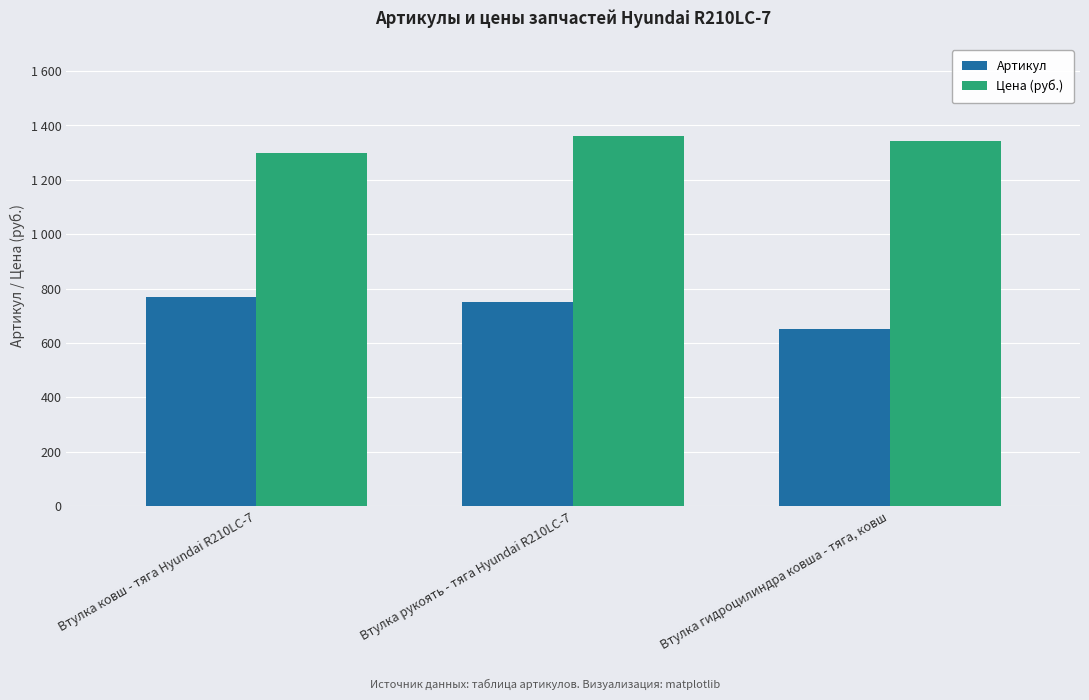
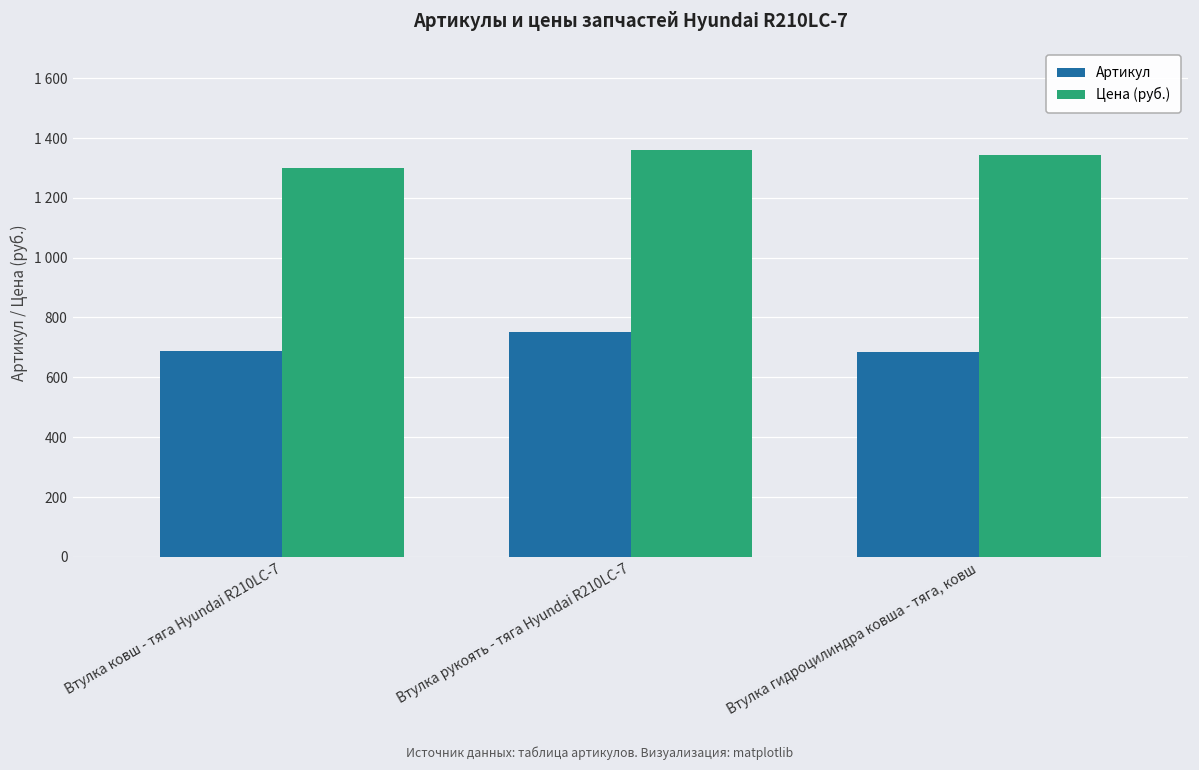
Артикул, Втулка ковш - тяга Hyundai R210LC-7: 770 -> 690
Артикул, Втулка гидроцилиндра ковша - тяга, ковш: 650 -> 690
